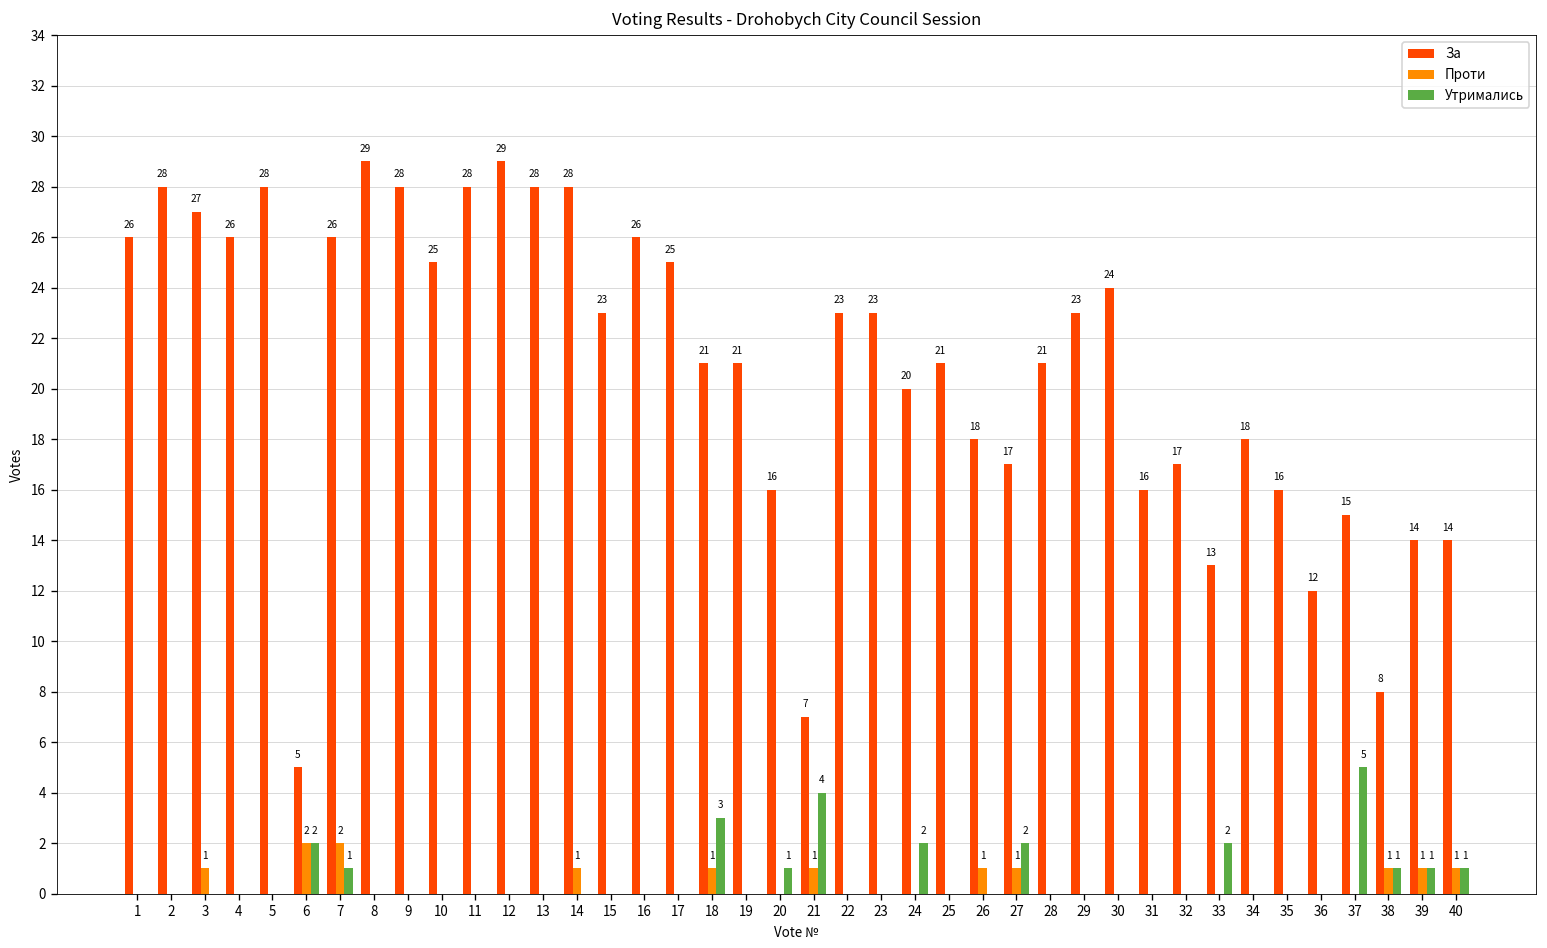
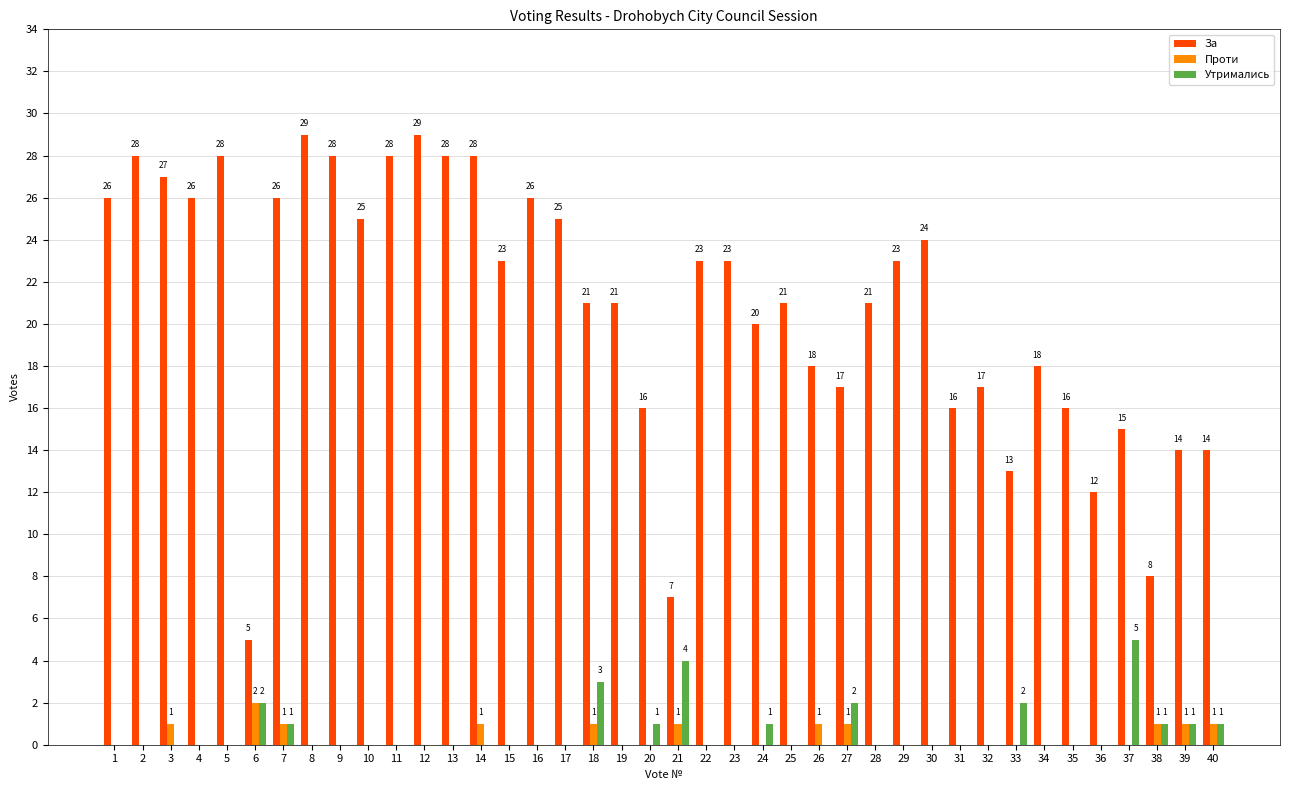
Проти, 7: 2 -> 1
Утримались, 24: 2 -> 1
